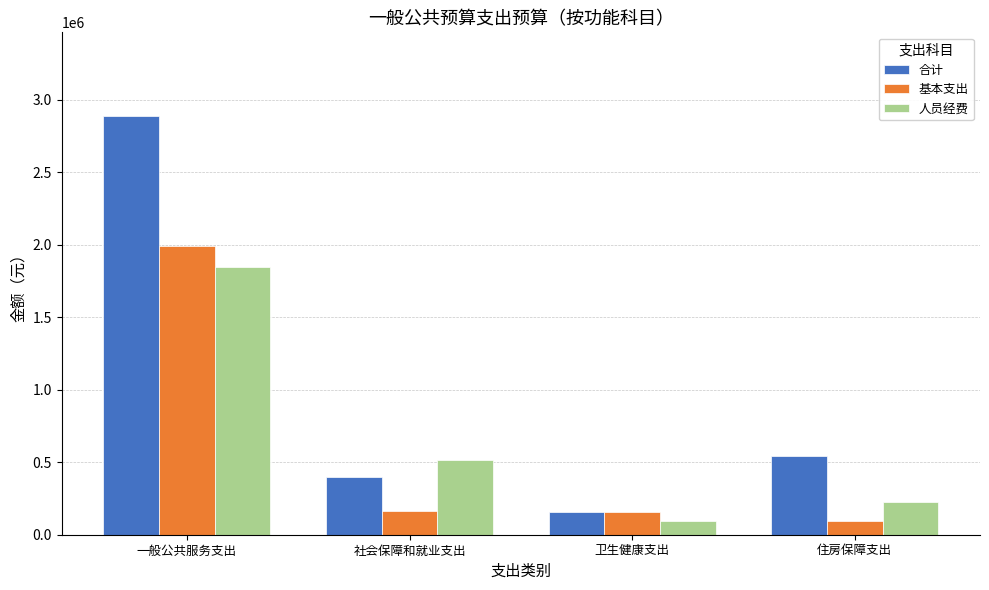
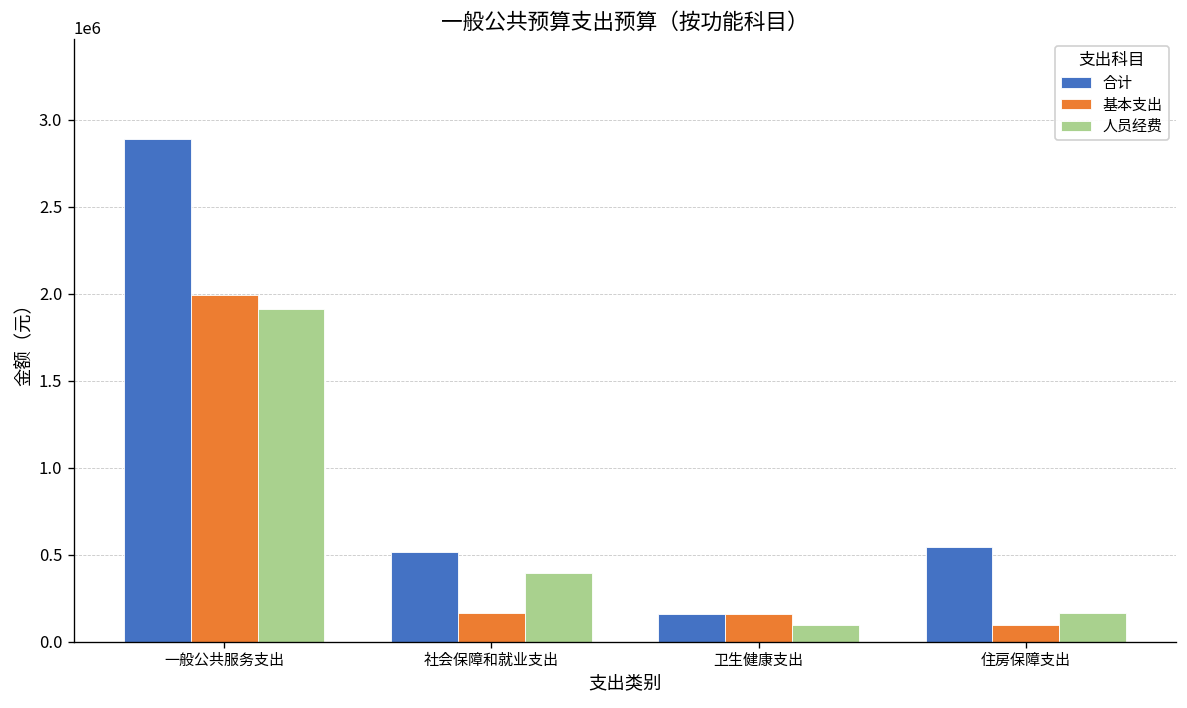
人员经费, 一般公共服务支出: 1840000 -> 1910000
合计, 社会保障和就业支出: 400000 -> 520000
人员经费, 社会保障和就业支出: 510000 -> 400000
人员经费, 住房保障支出: 220000 -> 160000
